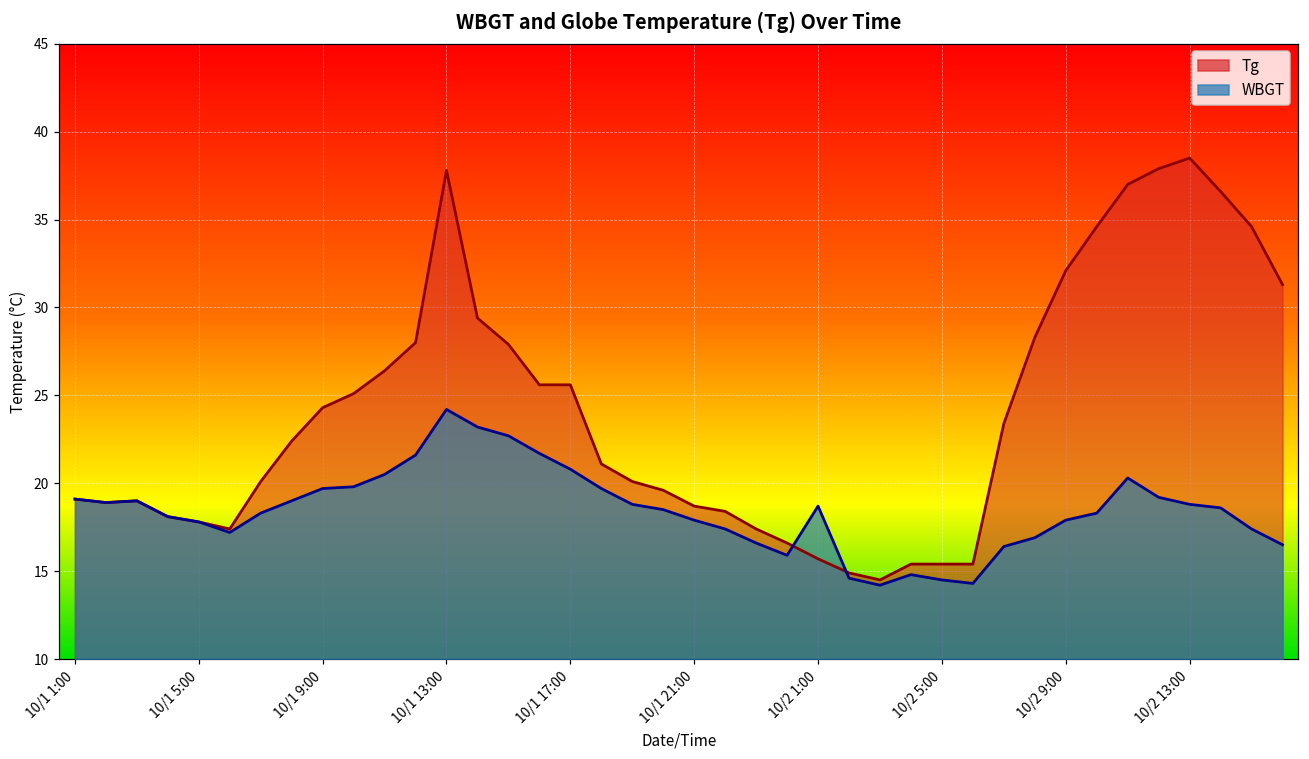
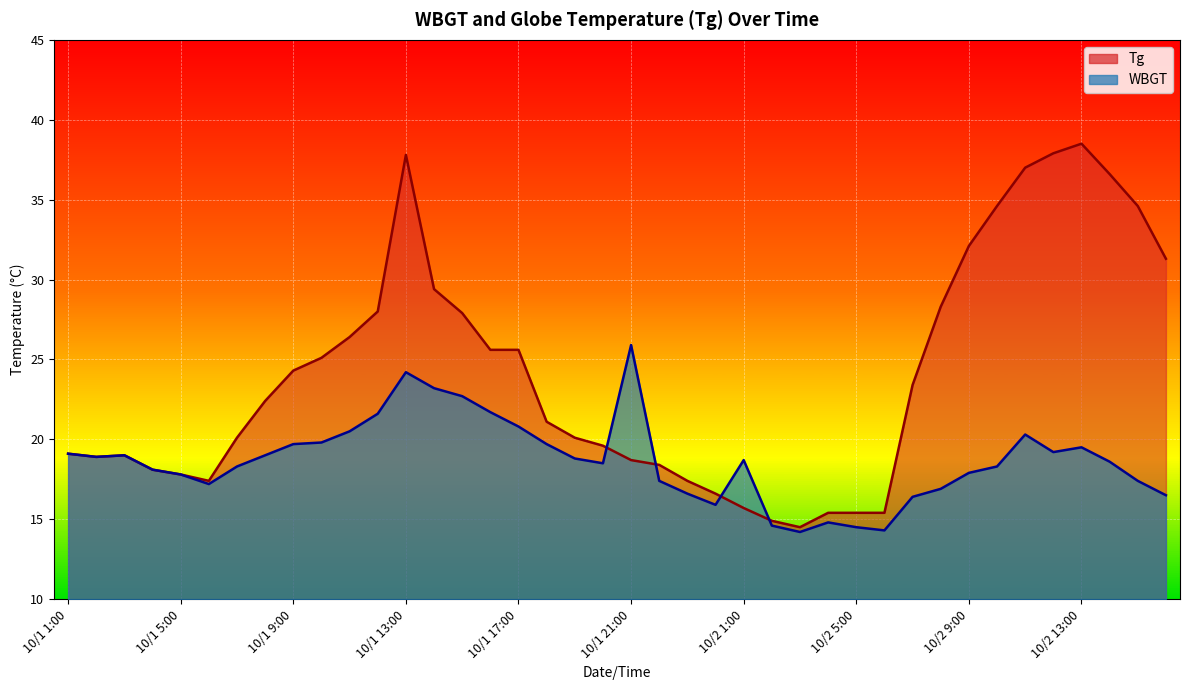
WBGT, 10/1 21:00: 17.9 -> 25.9
WBGT, 10/2 13:00: 18.8 -> 19.5
